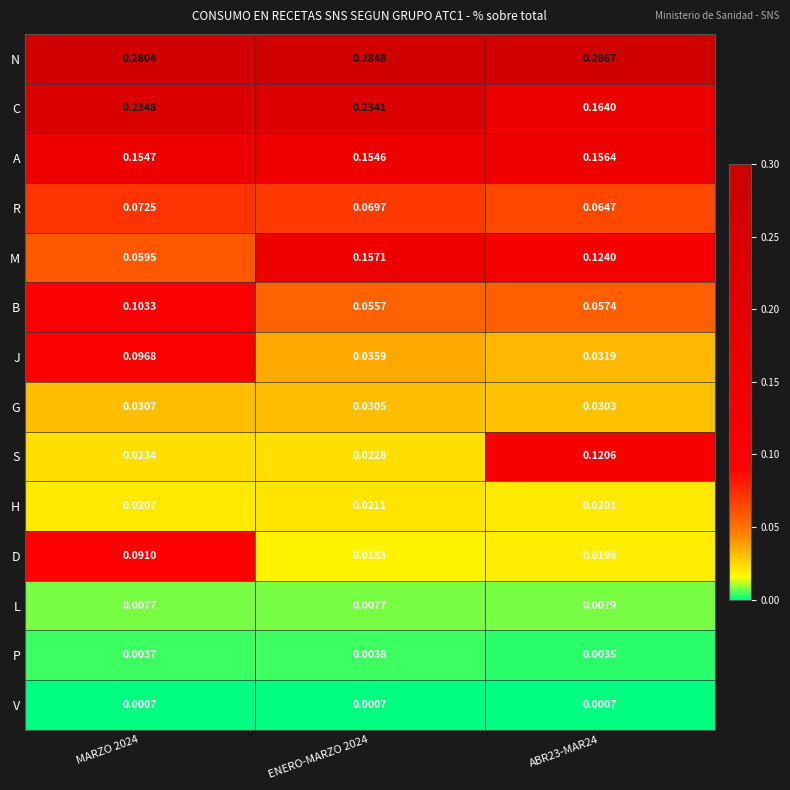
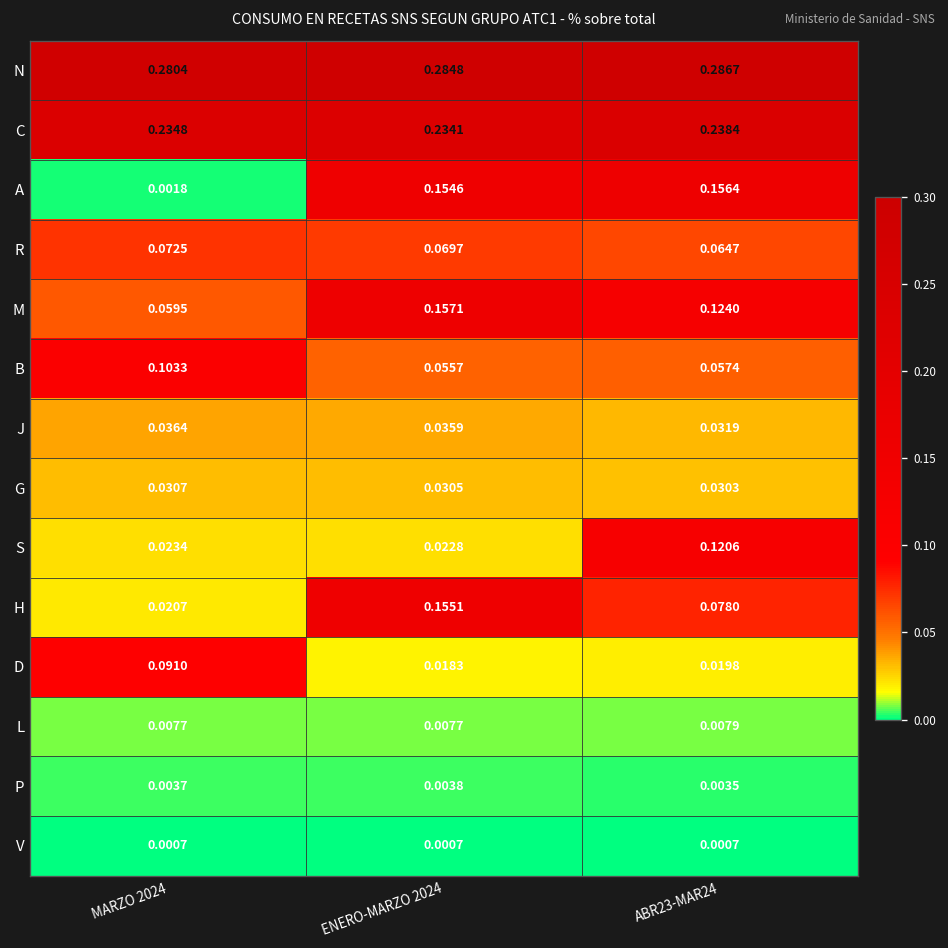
C, ABR23-MAR24: 0.1640 -> 0.2384
A, MARZO 2024: 0.1547 -> 0.0018
J, MARZO 2024: 0.0968 -> 0.0364
H, ENERO-MARZO 2024: 0.0211 -> 0.1551
H, ABR23-MAR24: 0.0201 -> 0.0780
